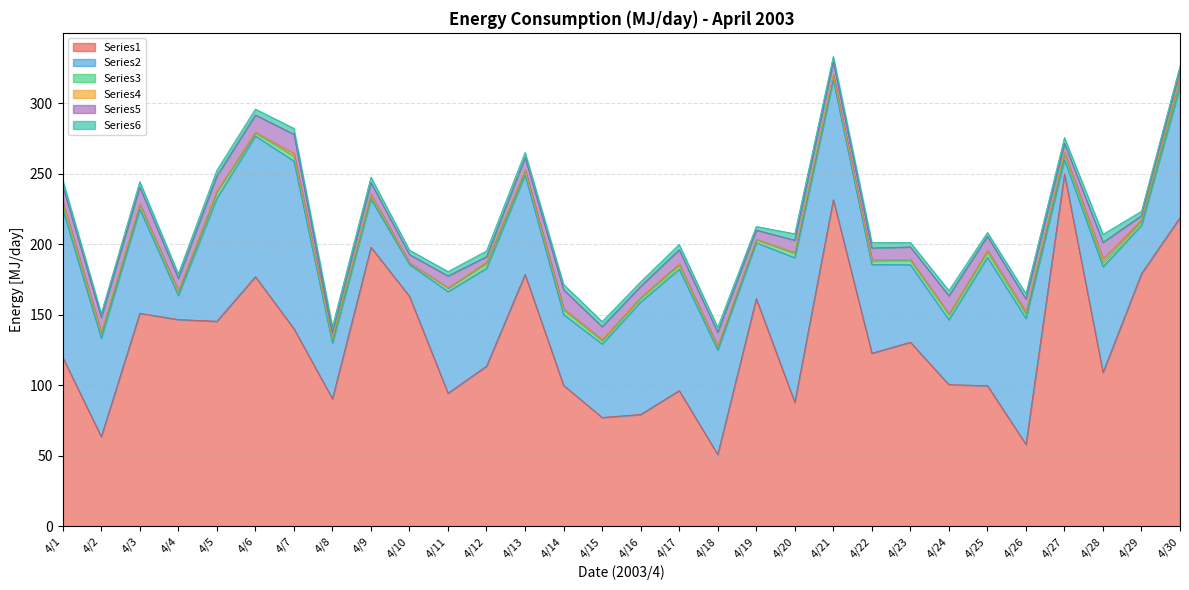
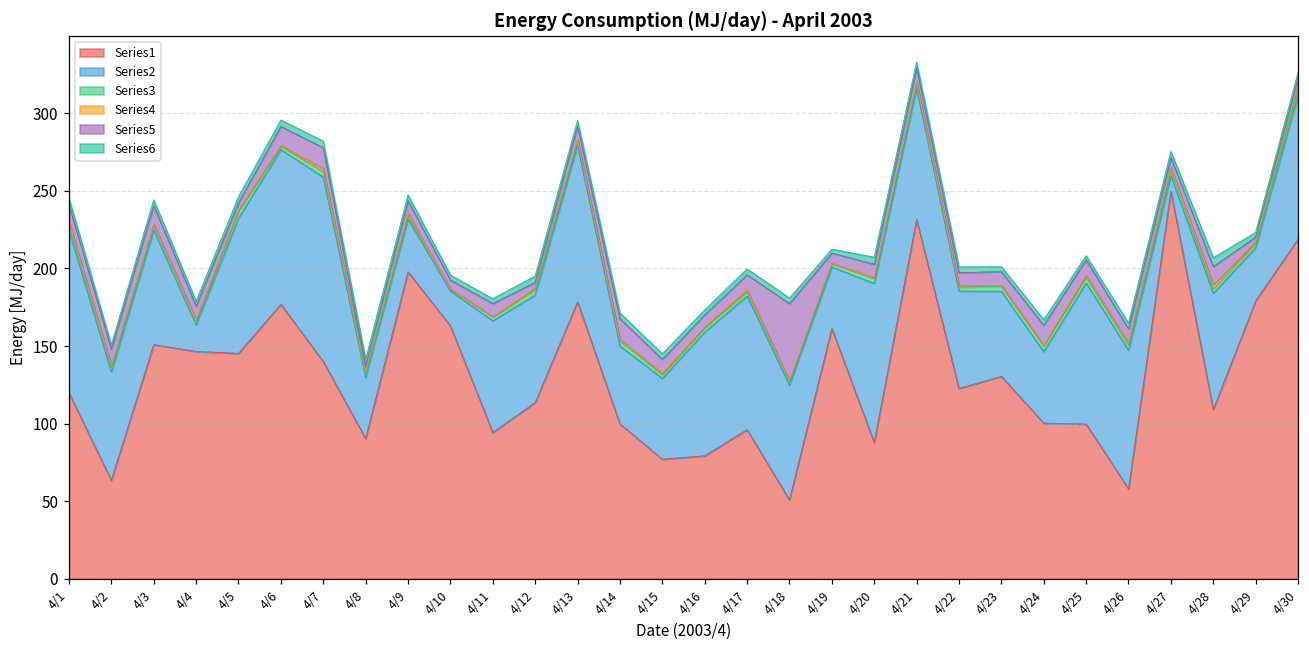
Series5, 4/5: 11 -> 5
Series2, 4/13: 70 -> 101
Series5, 4/18: 10 -> 50
